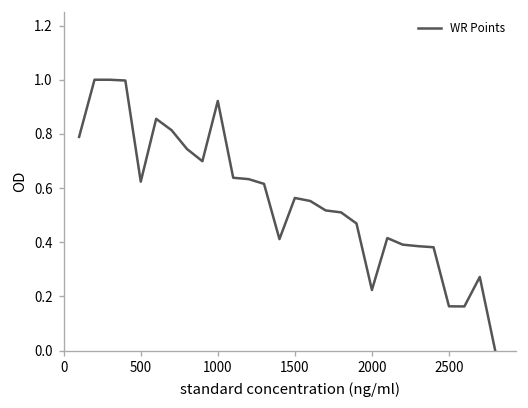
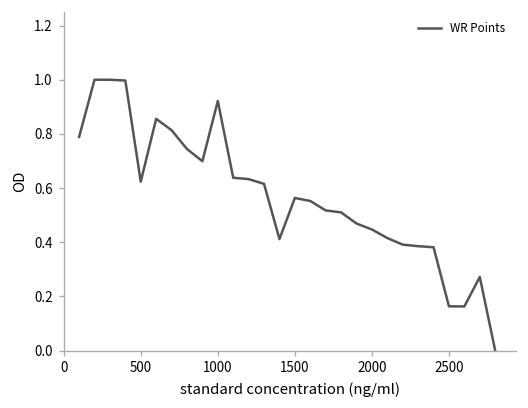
2000: 0.22 -> 0.45
